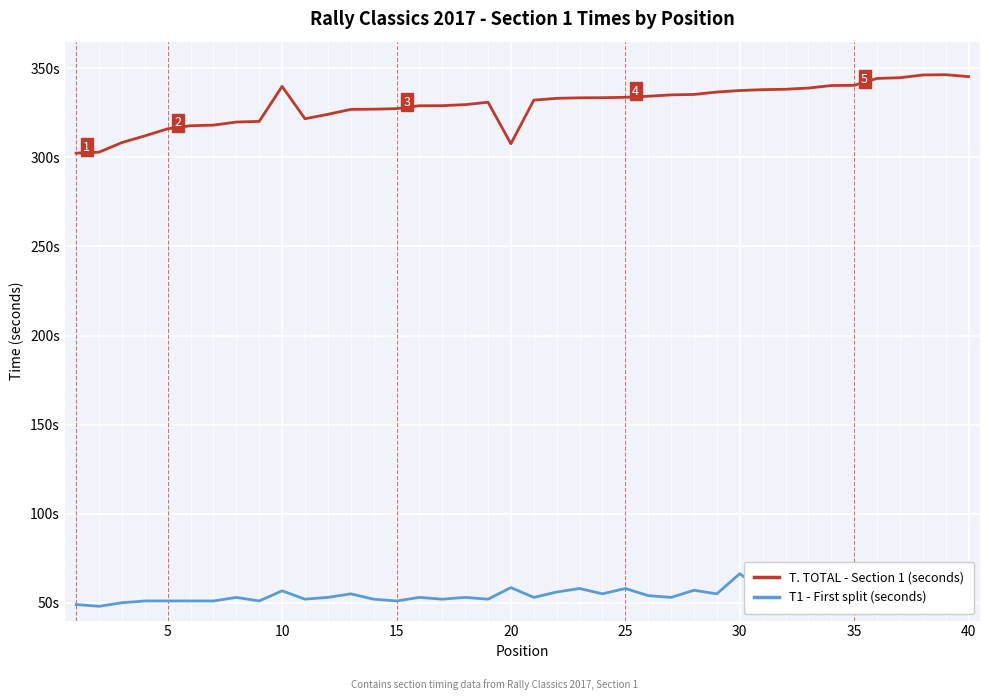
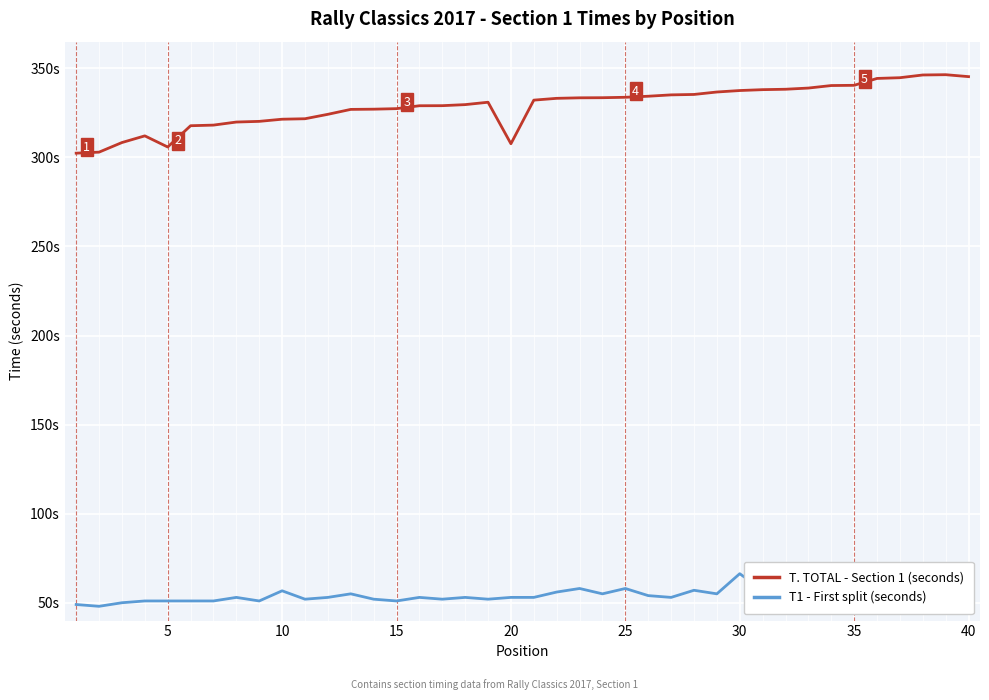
T. TOTAL - Section 1 (seconds), 5: 316s -> 306s
T. TOTAL - Section 1 (seconds), 10: 340s -> 321s
T1 - First split (seconds), 20: 59s -> 53s
